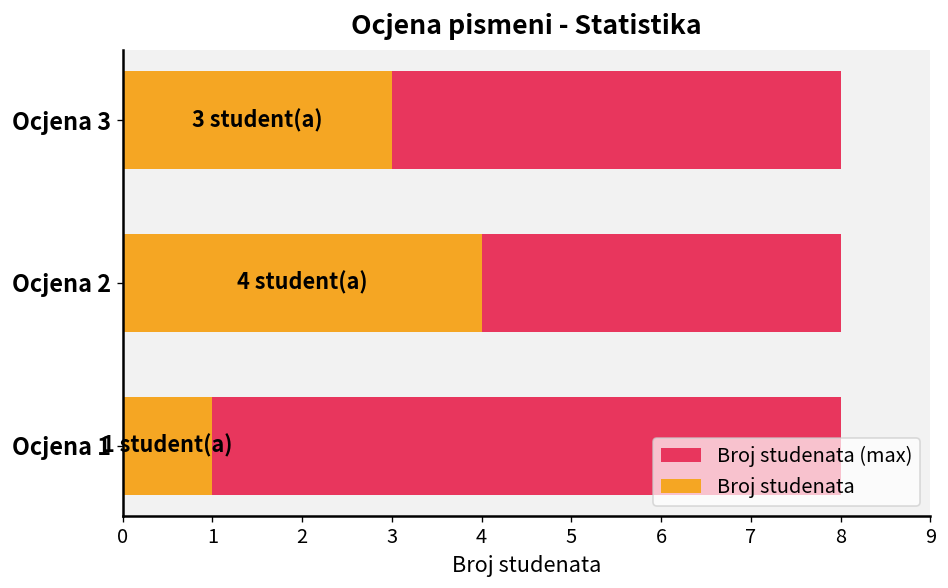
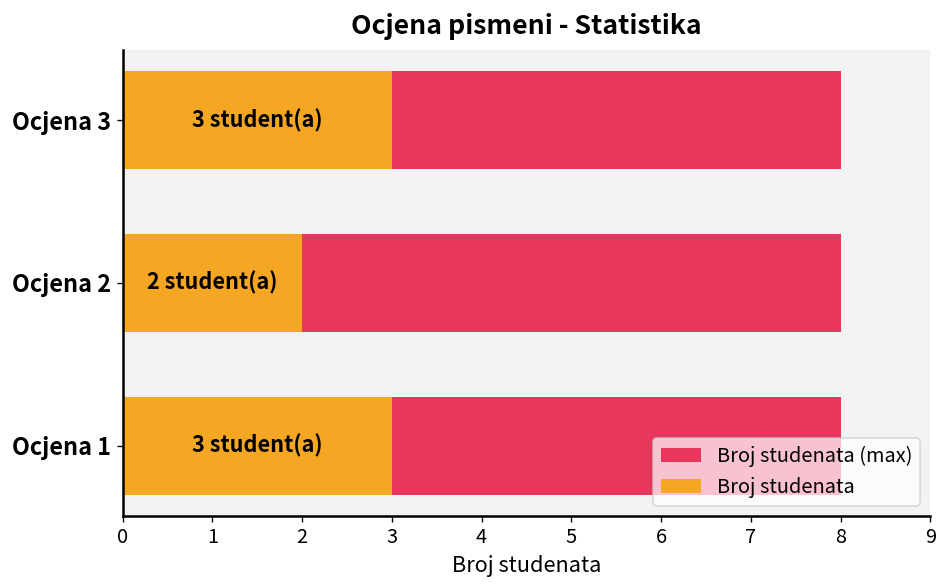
Broj studenata, Ocjena 2: 4 -> 2
Broj studenata, Ocjena 1: 1 -> 3
